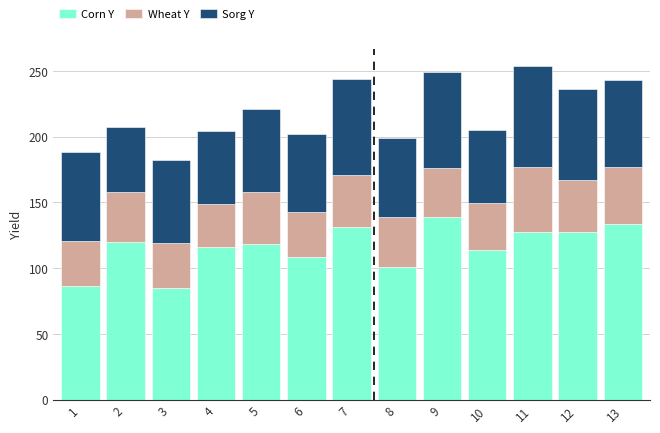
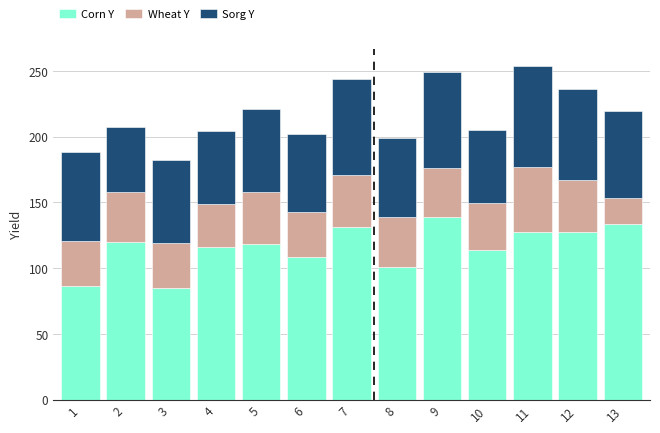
Wheat Y, 13: 43 -> 20
